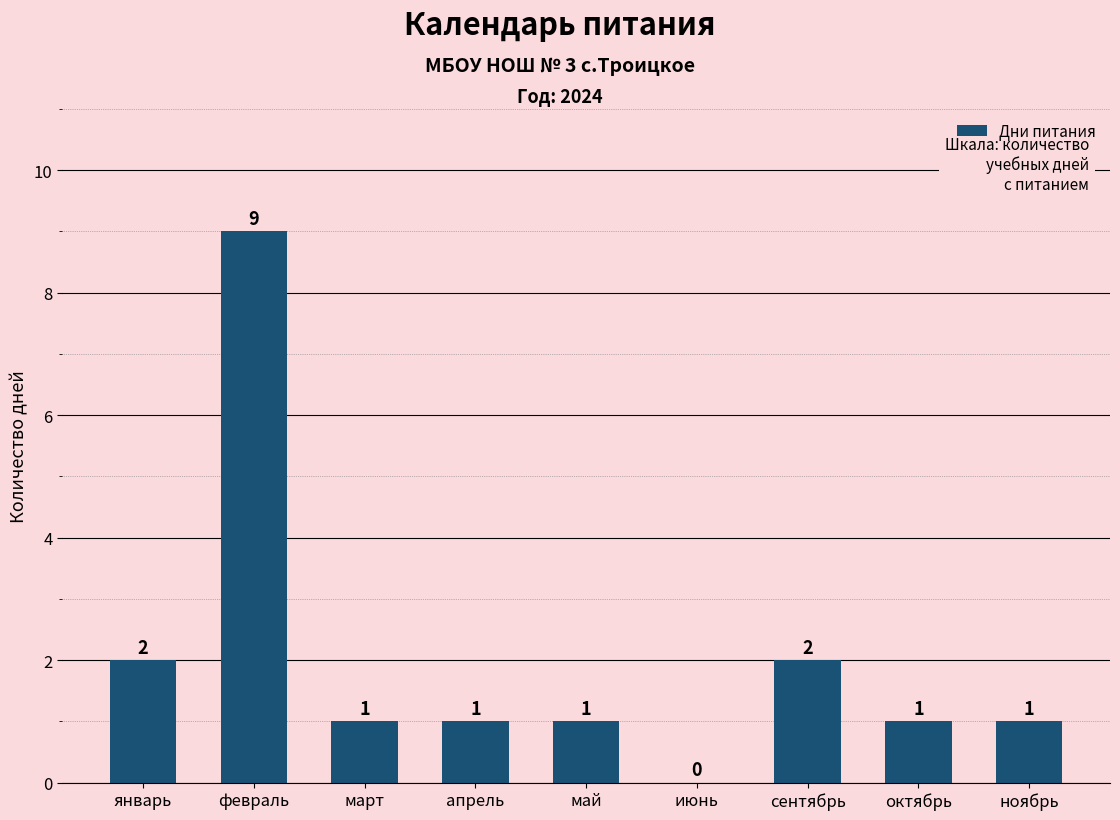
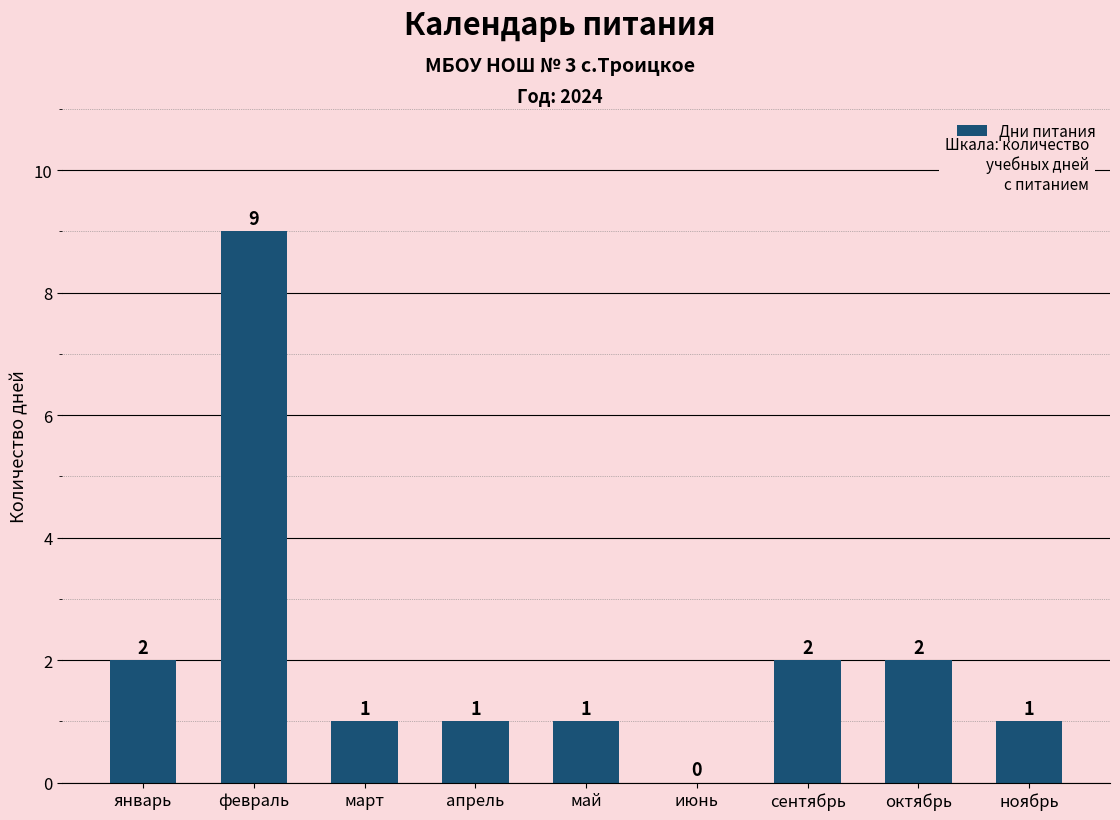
октябрь: 1 -> 2
